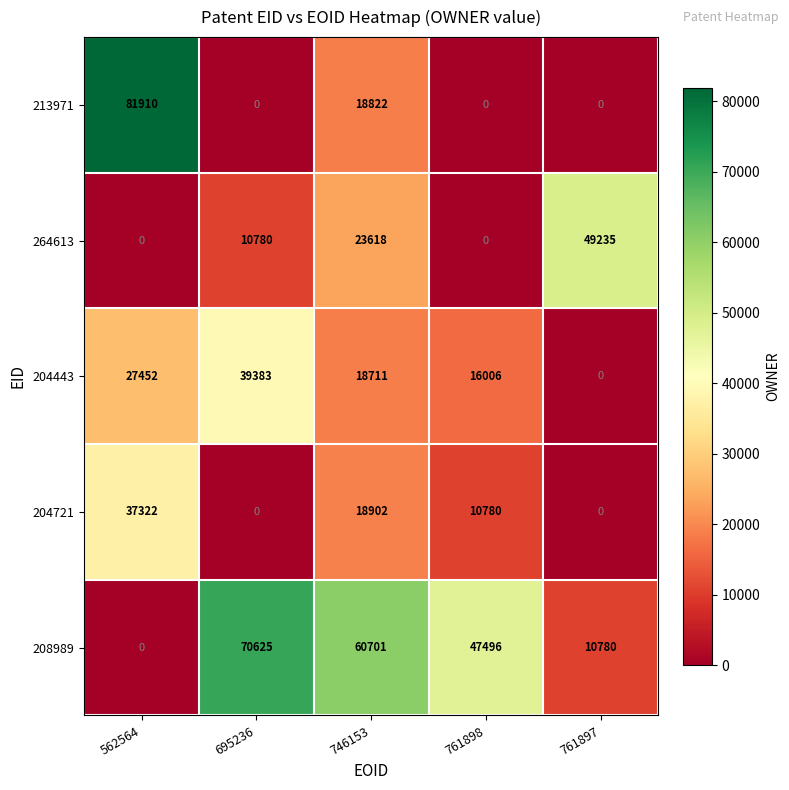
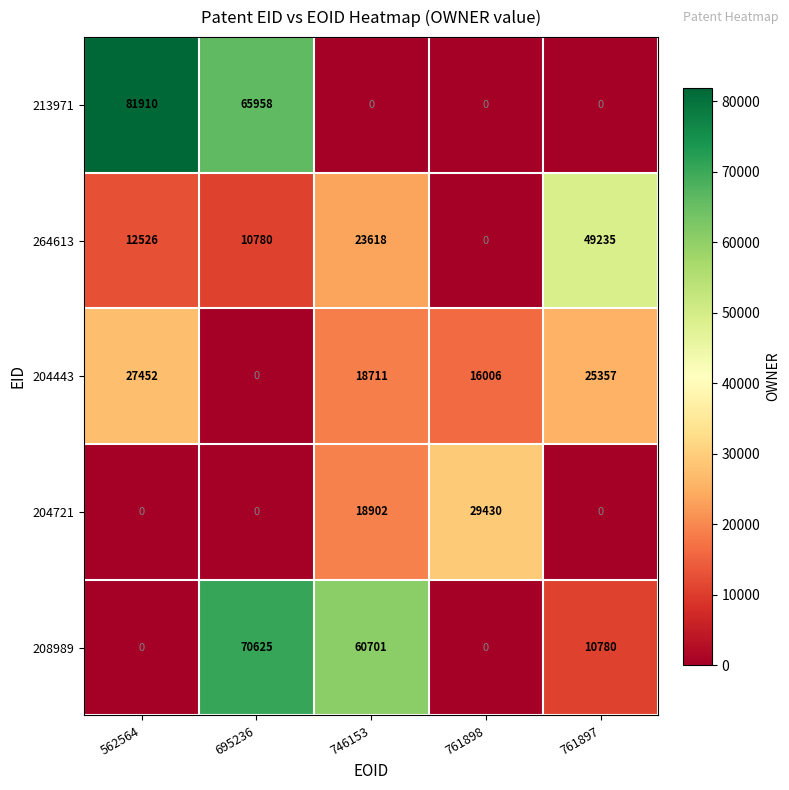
213971, 695236: 0 -> 65958
213971, 746153: 18822 -> 0
264613, 562564: 0 -> 12526
204443, 695236: 39383 -> 0
204443, 761897: 0 -> 25357
204721, 562564: 37322 -> 0
204721, 761898: 10780 -> 29430
208989, 761898: 47496 -> 0
